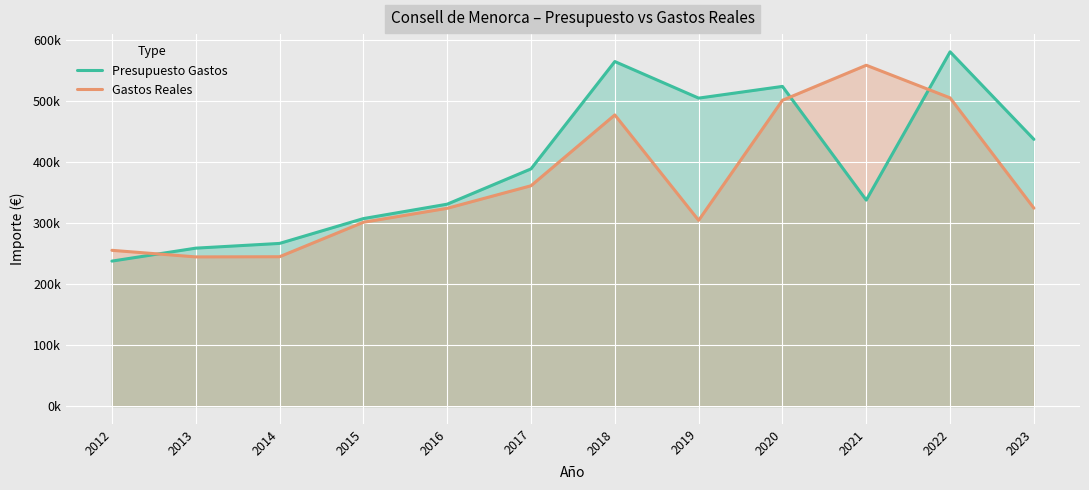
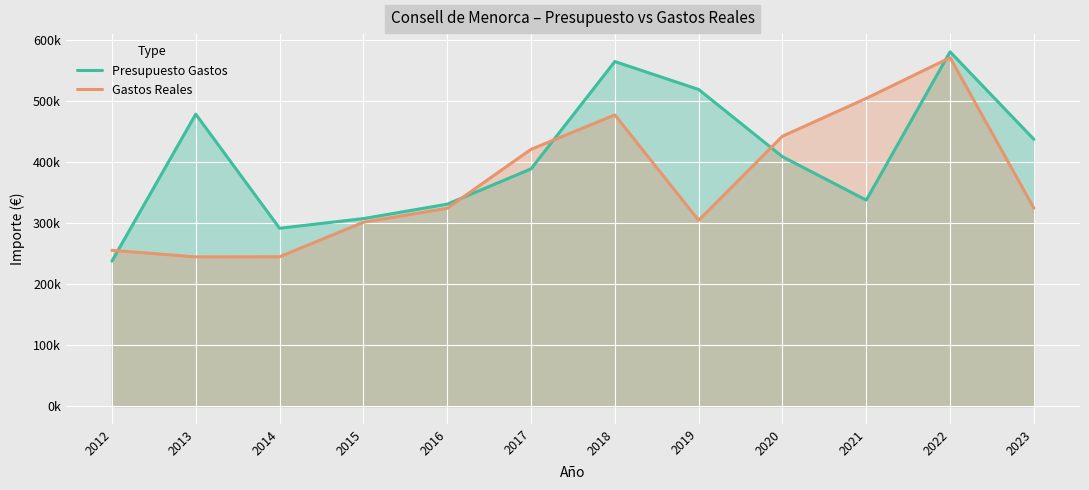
Presupuesto Gastos, 2013: 260000 -> 480000
Presupuesto Gastos, 2014: 270000 -> 290000
Gastos Reales, 2017: 360000 -> 420000
Presupuesto Gastos, 2019: 500000 -> 520000
Presupuesto Gastos, 2020: 520000 -> 410000
Gastos Reales, 2020: 500000 -> 440000
Gastos Reales, 2021: 560000 -> 500000
Gastos Reales, 2022: 500000 -> 570000
